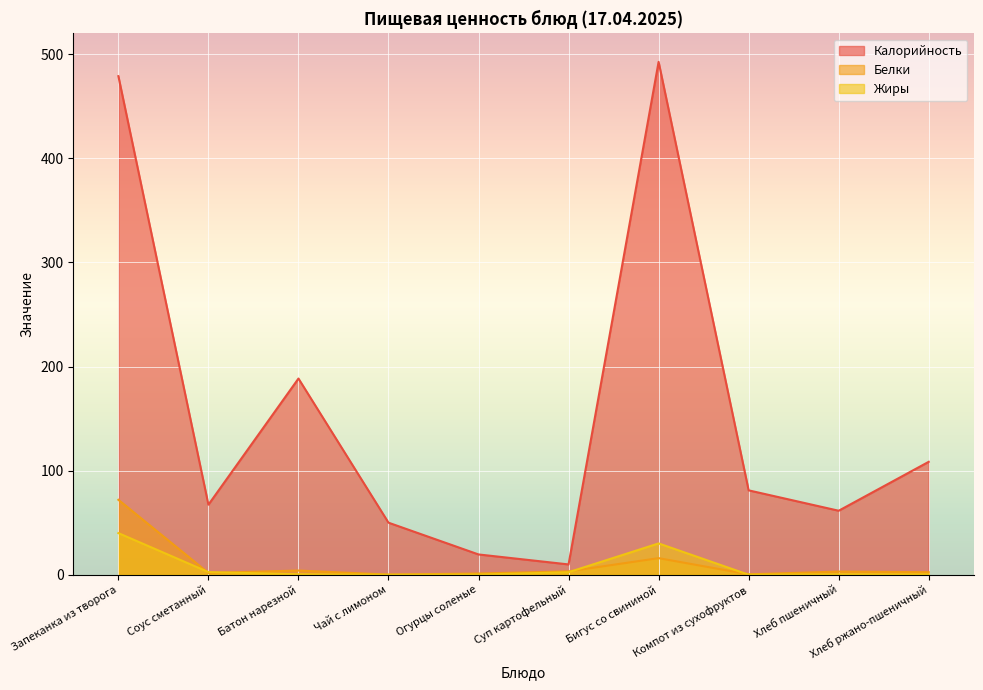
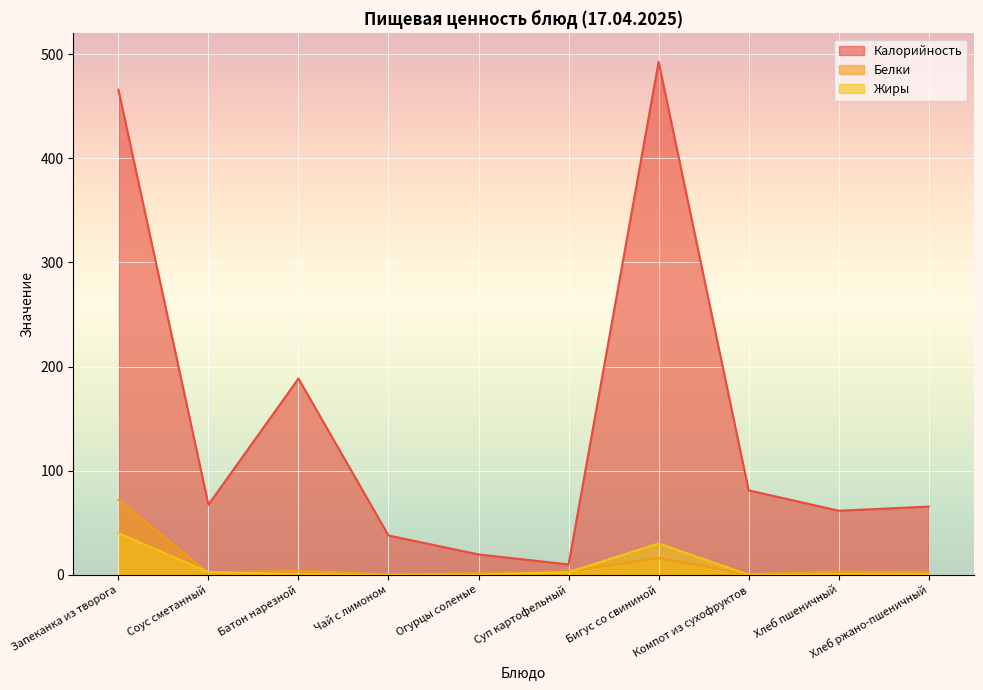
Калорийность, Запеканка из творога: 479 -> 466
Калорийность, Чай с лимоном: 50 -> 38
Калорийность, Хлеб ржано-пшеничный: 109 -> 66
